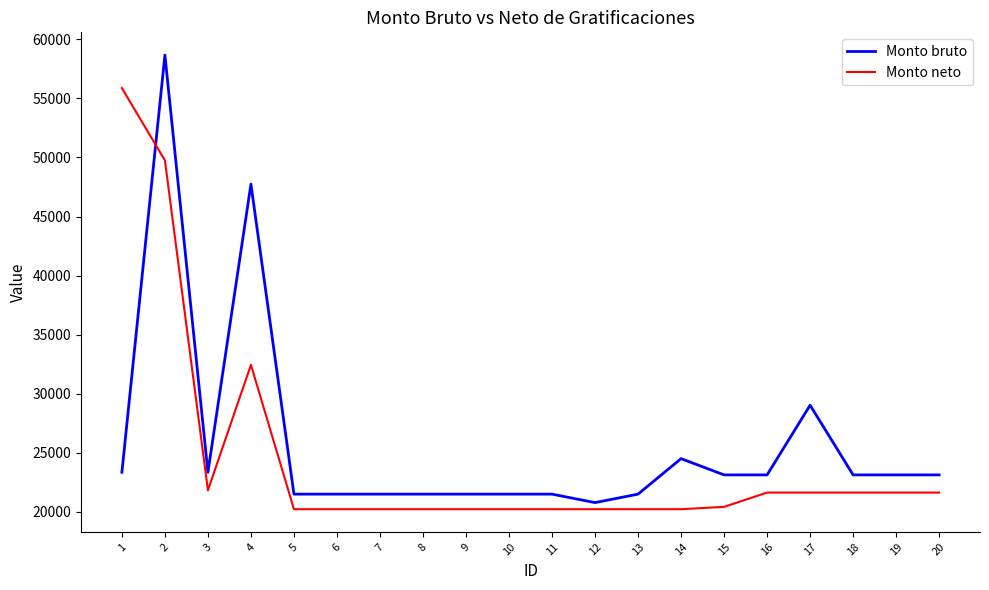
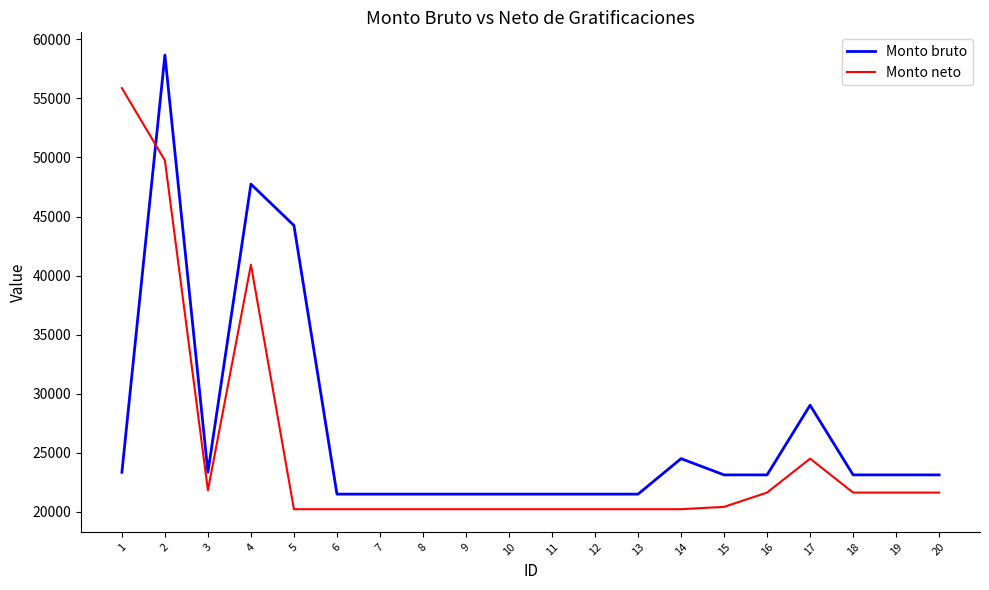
Monto neto, 4: 32400 -> 40900
Monto bruto, 5: 21500 -> 44200
Monto bruto, 12: 20800 -> 21500
Monto neto, 17: 21600 -> 24500
